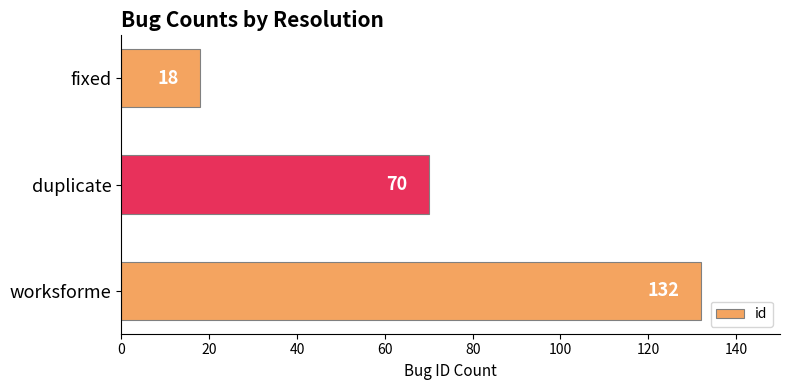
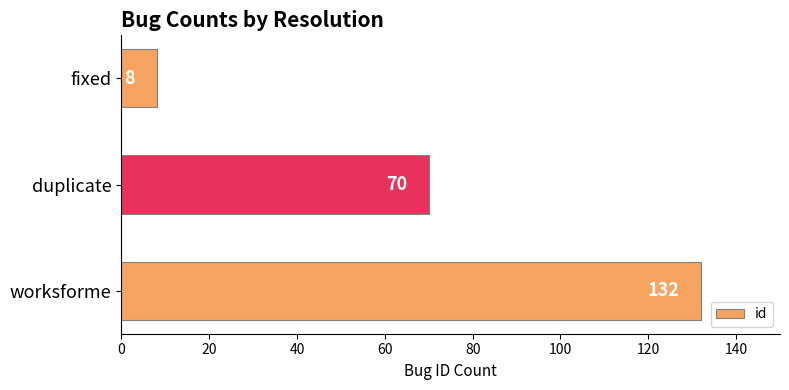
fixed: 18 -> 8
